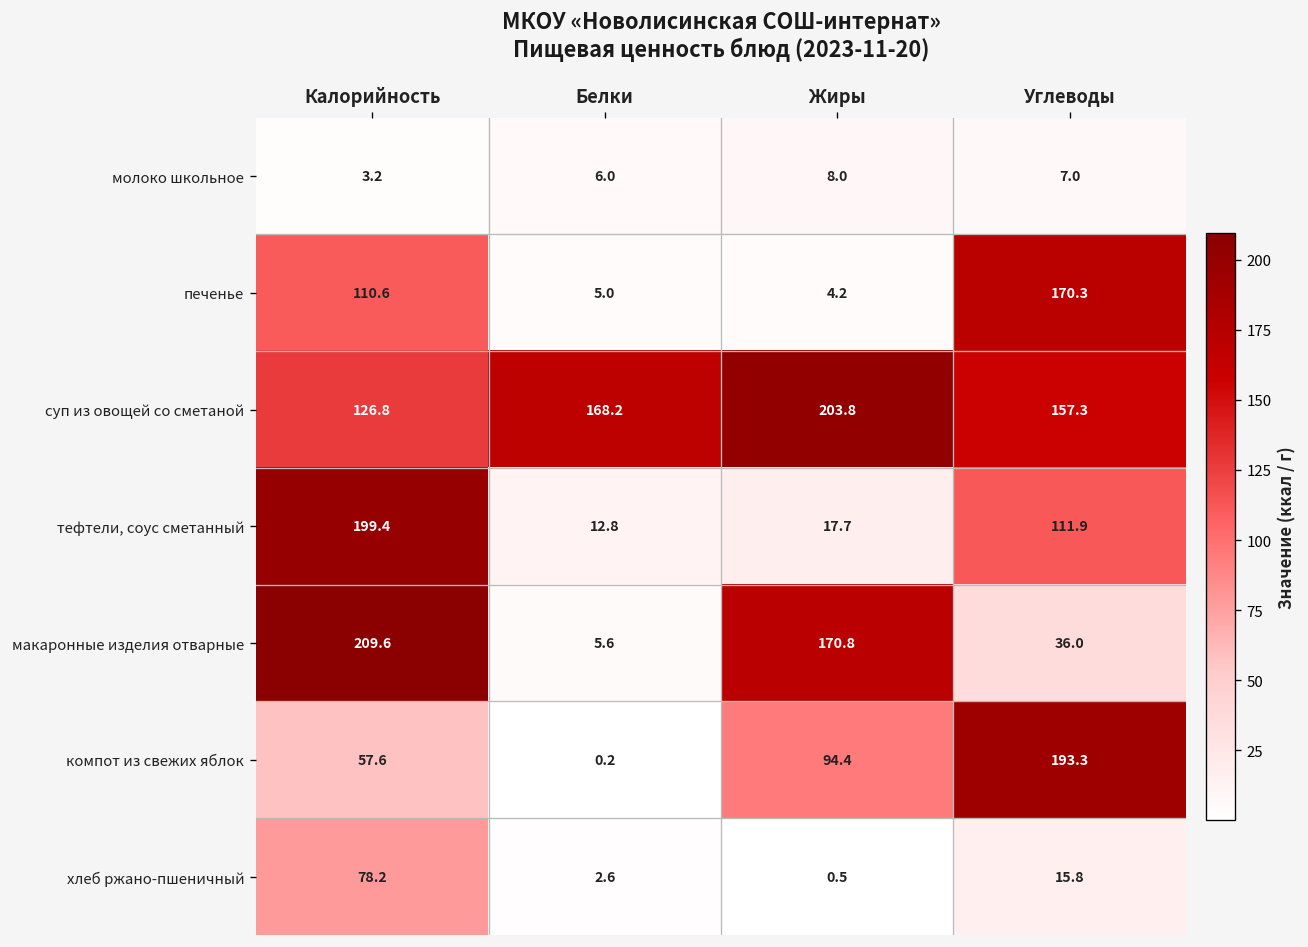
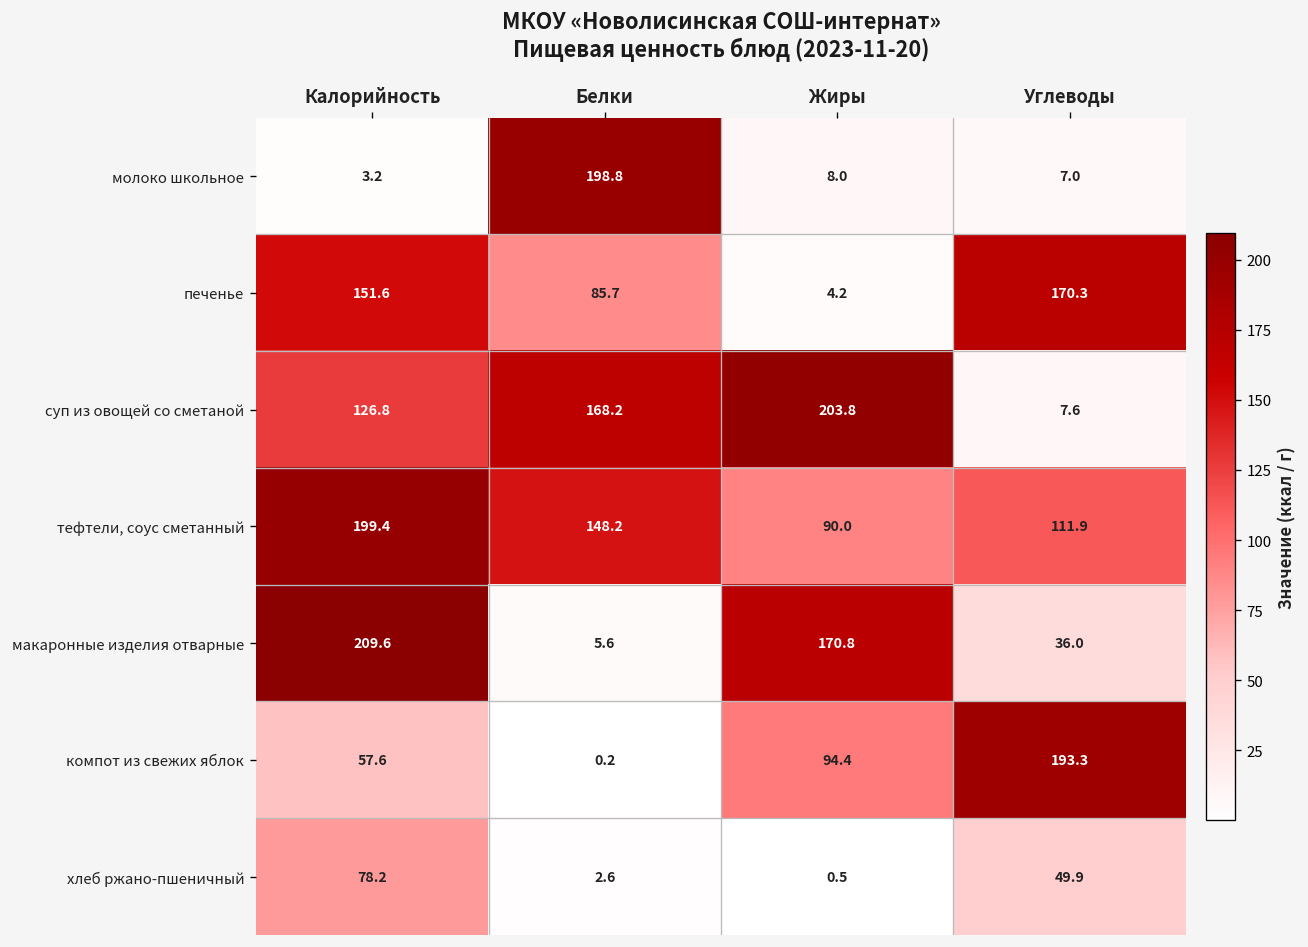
молоко школьное, Белки: 6.0 -> 198.8
печенье, Калорийность: 110.6 -> 151.6
печенье, Белки: 5.0 -> 85.7
суп из овощей со сметаной, Углеводы: 157.3 -> 7.6
тефтели, соус сметанный, Белки: 12.8 -> 148.2
тефтели, соус сметанный, Жиры: 17.7 -> 90.0
хлеб ржано-пшеничный, Углеводы: 15.8 -> 49.9
